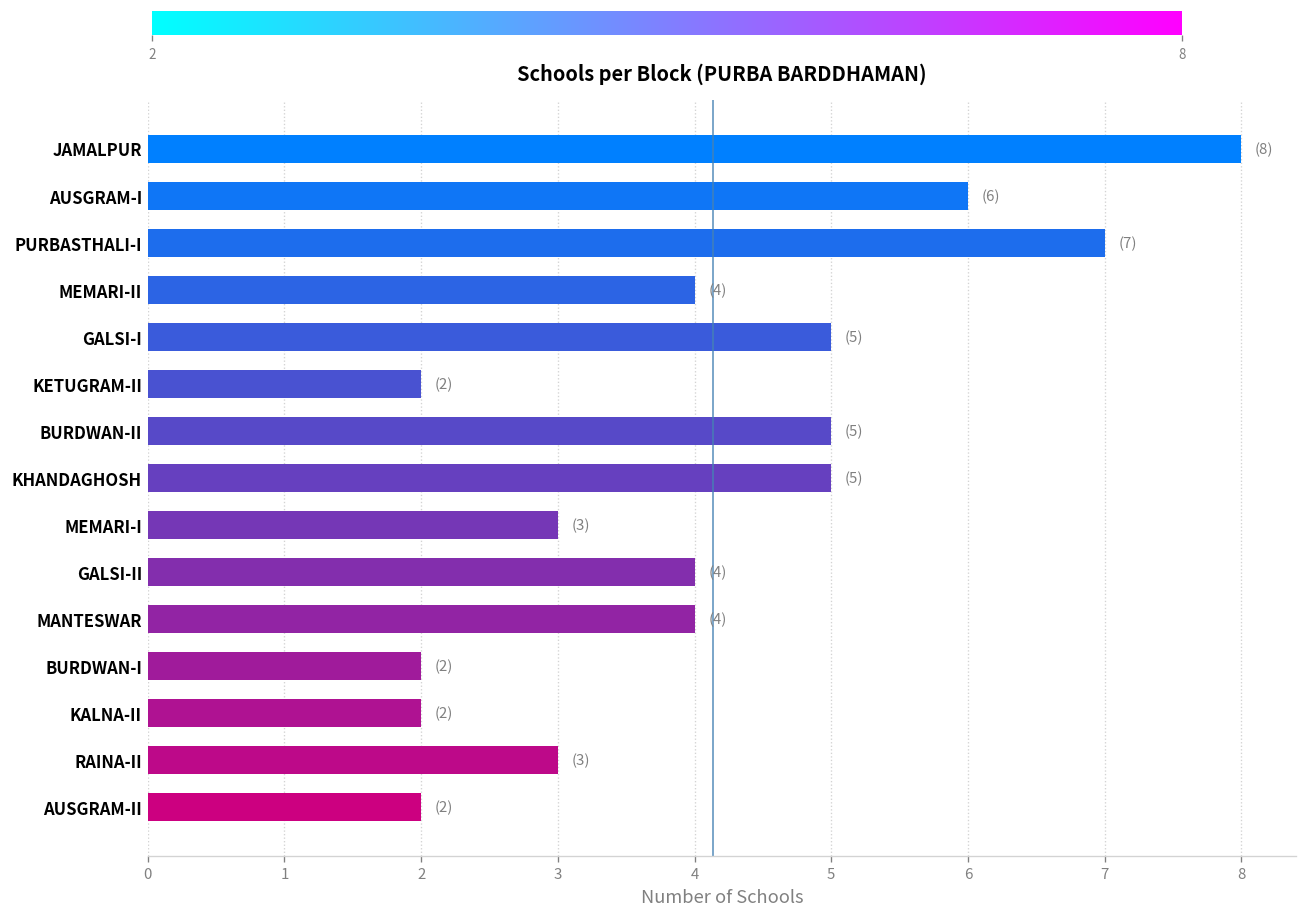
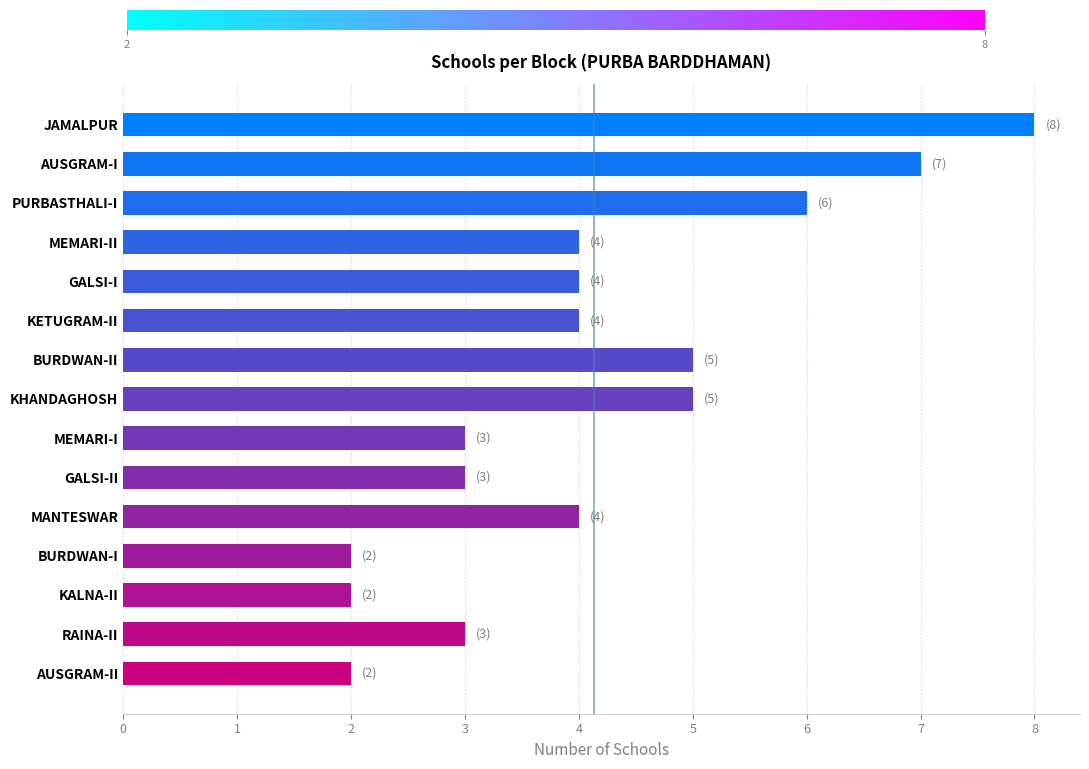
AUSGRAM-I: (6) -> (7)
PURBASTHALI-I: (7) -> (6)
GALSI-I: (5) -> (4)
KETUGRAM-II: (2) -> (4)
GALSI-II: (4) -> (3)
